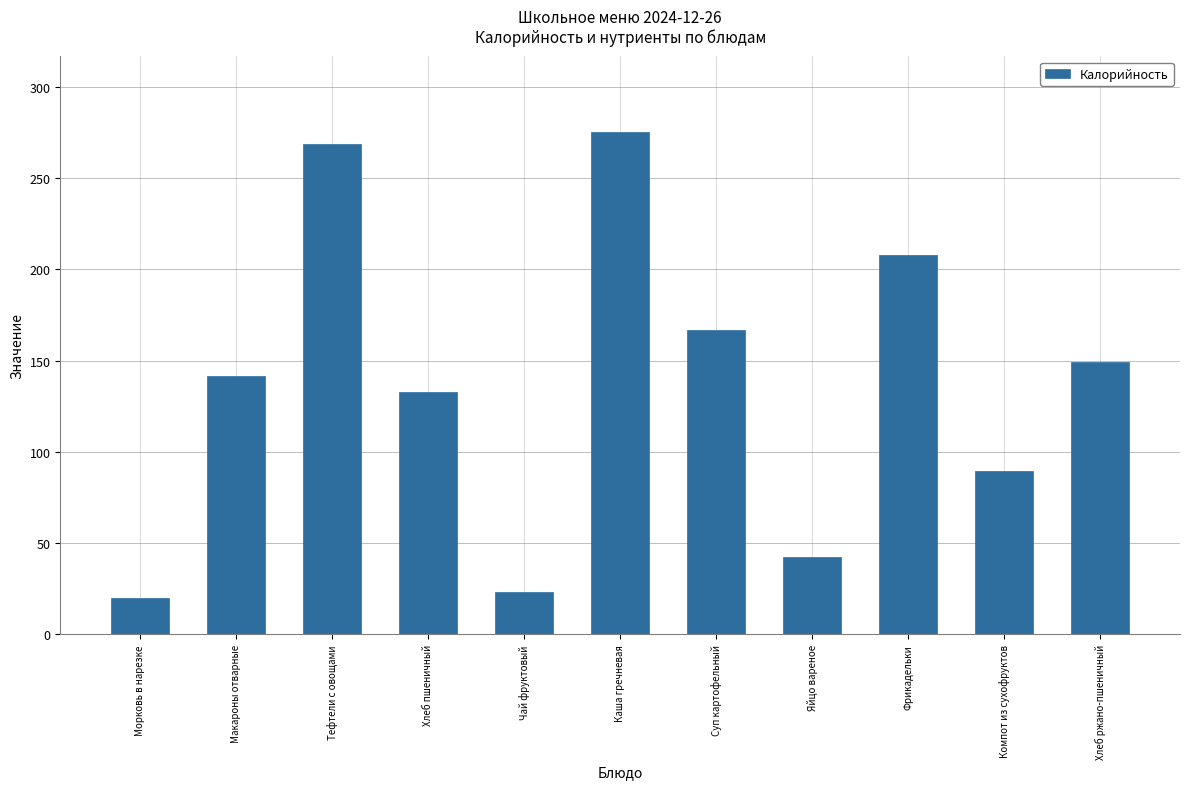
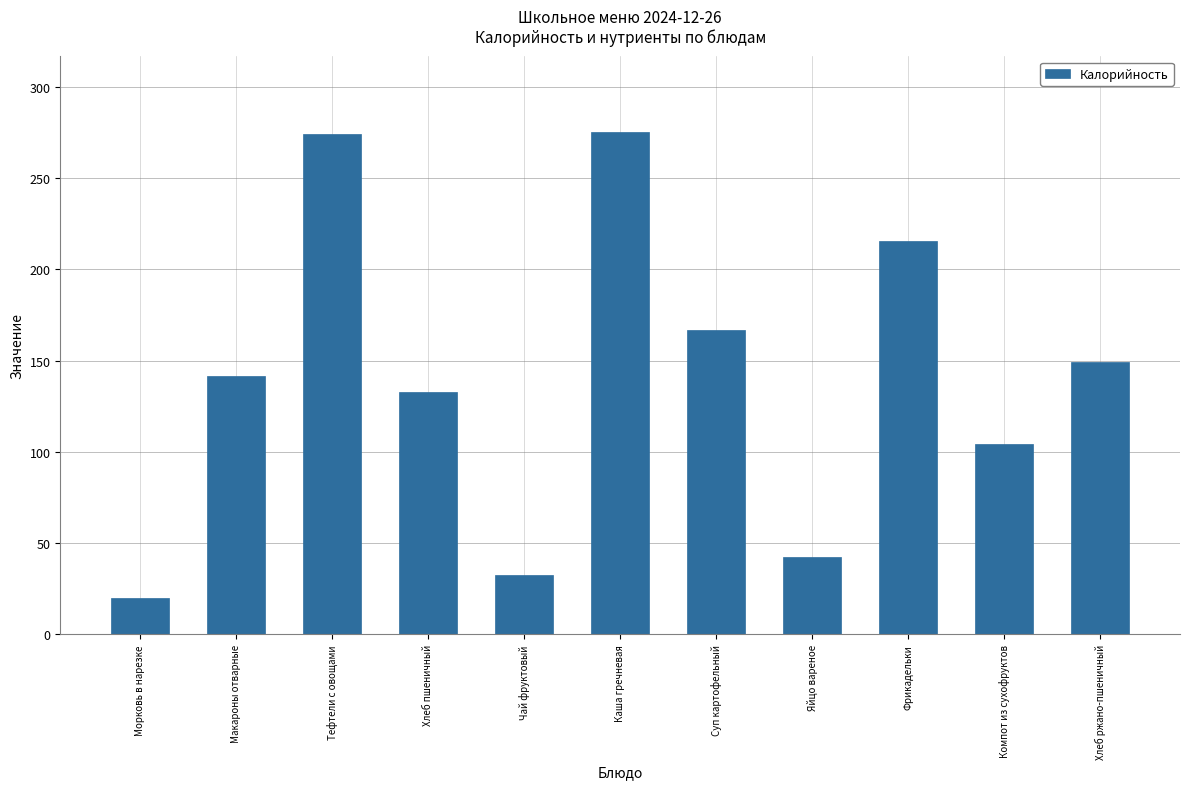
Тефтели с овощами: 269 -> 274
Чай фруктовый: 23 -> 32
Фрикадельки: 208 -> 216
Компот из сухофруктов: 90 -> 104
